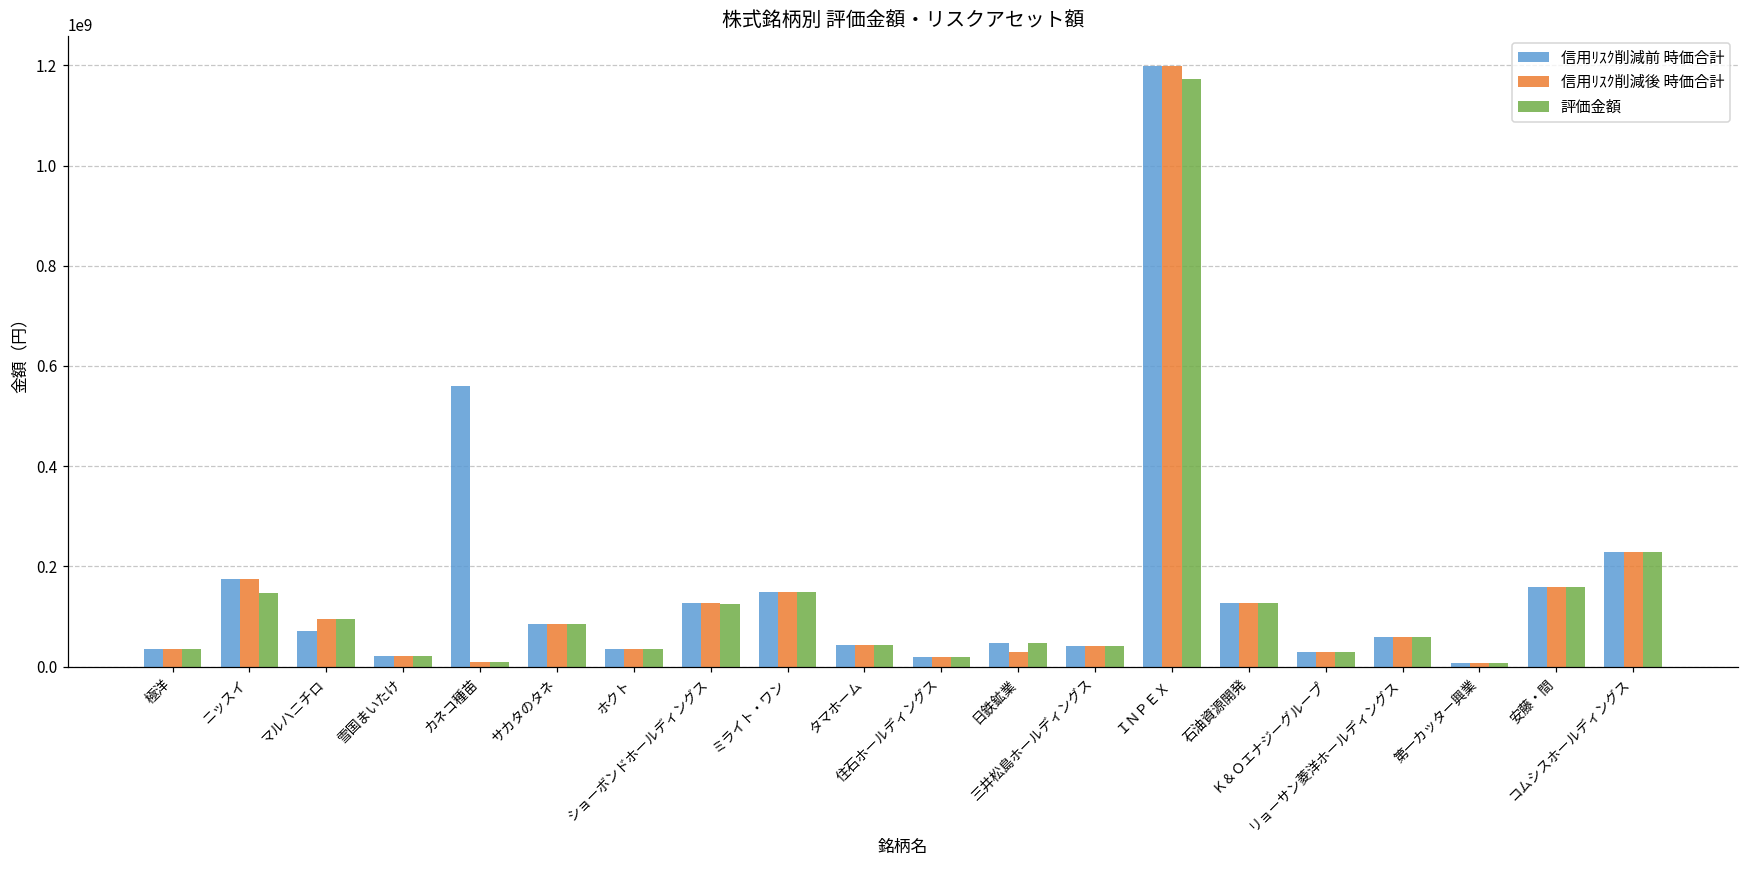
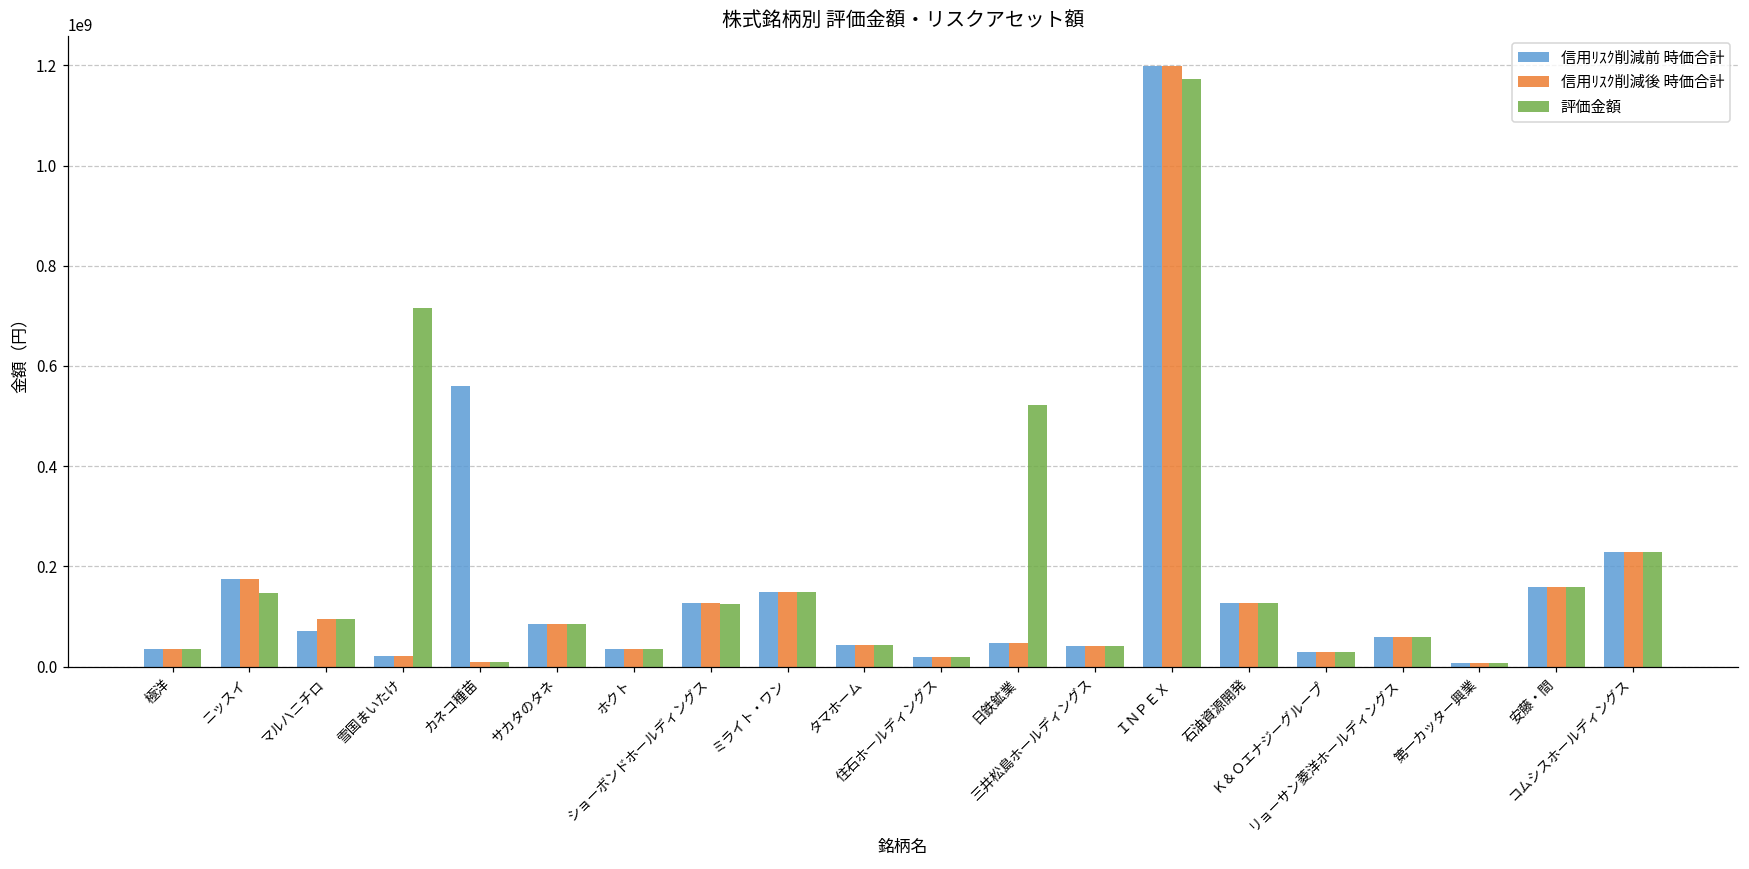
評価金額, 雪国まいたけ: 20000000 -> 720000000
信用ﾘｽｸ削減後 時価合計, 日鉄鉱業: 30000000 -> 50000000
評価金額, 日鉄鉱業: 50000000 -> 520000000
